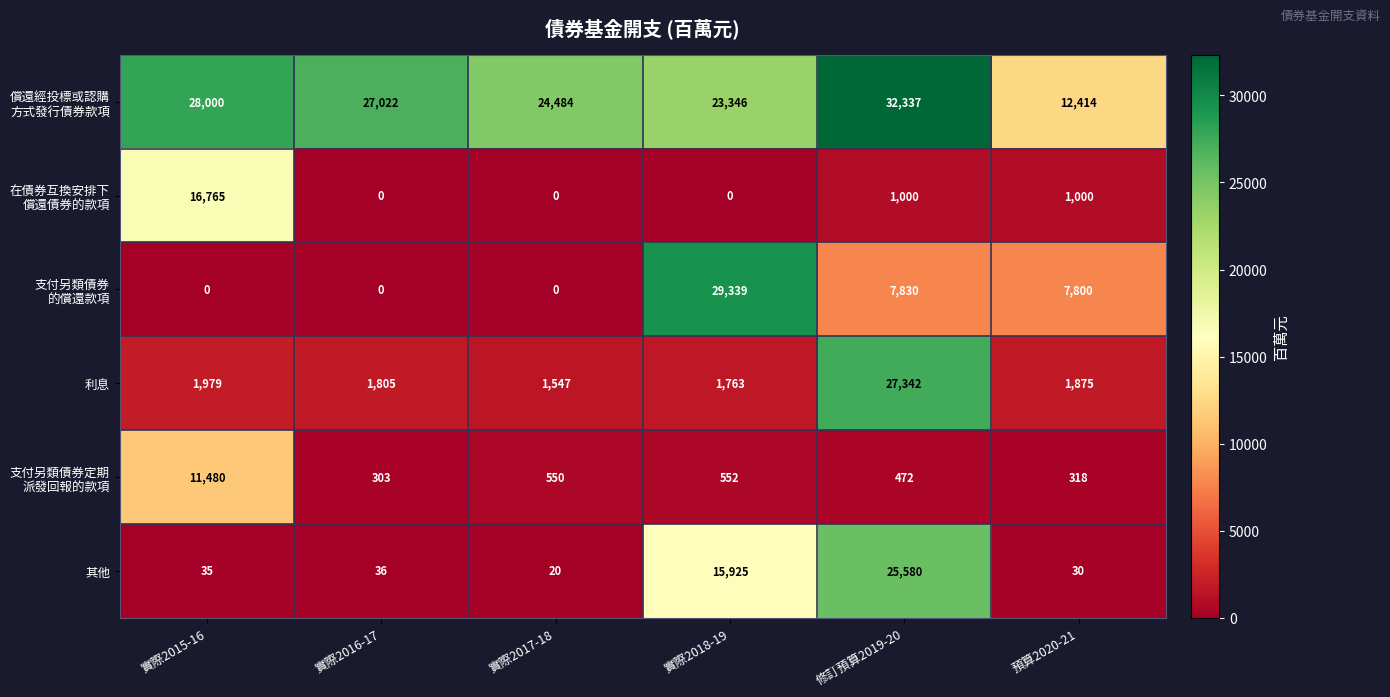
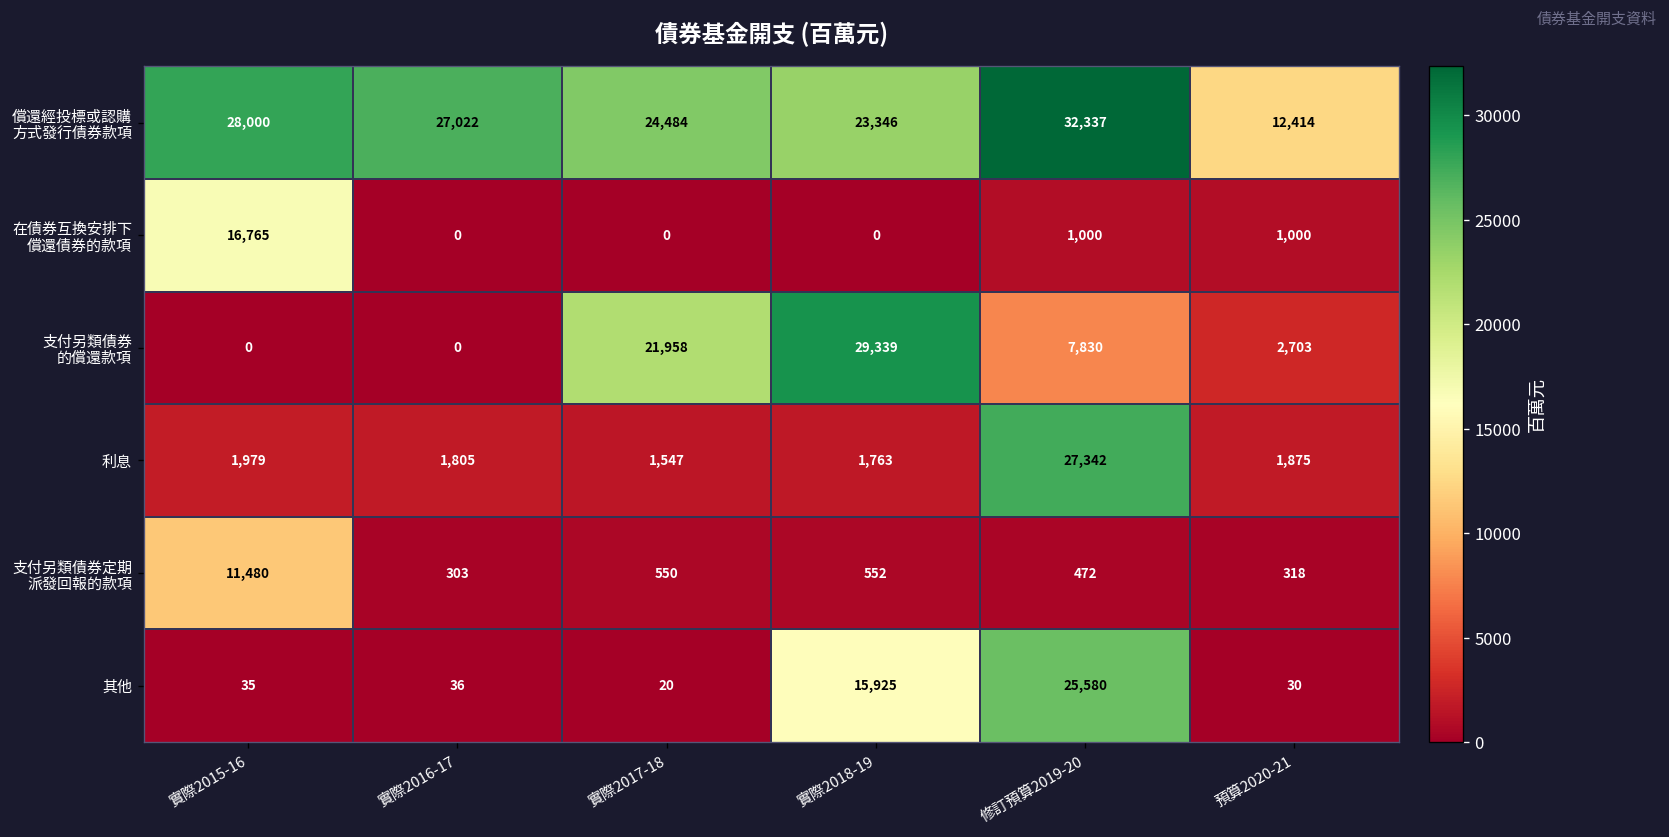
支付另類債券 的償還款項, 實際2017-18: 0 -> 21,958
支付另類債券 的償還款項, 預算2020-21: 7,800 -> 2,703
